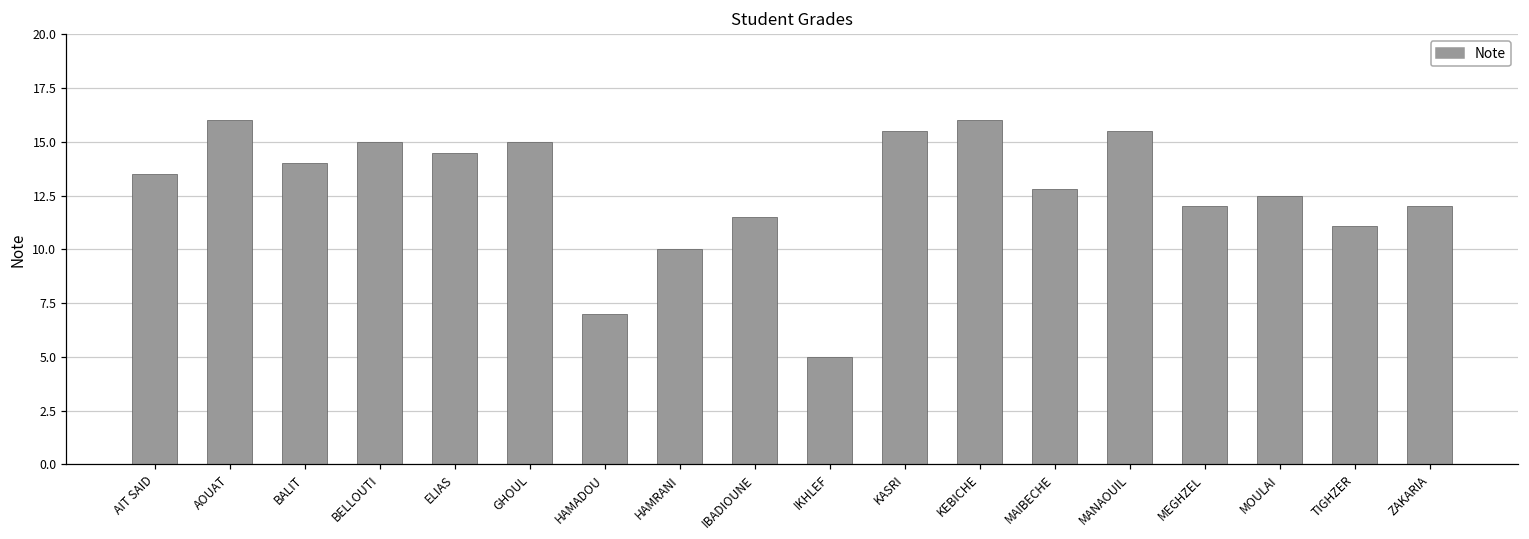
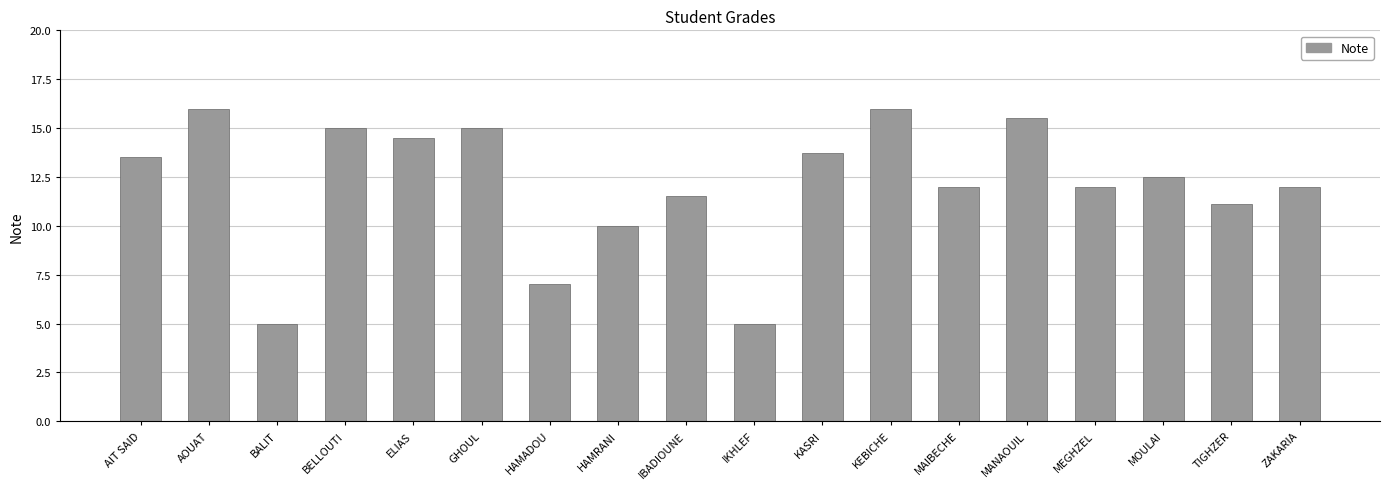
BALIT: 14 -> 5
KASRI: 15.5 -> 13.7
MAIBECHE: 12.8 -> 12.0
